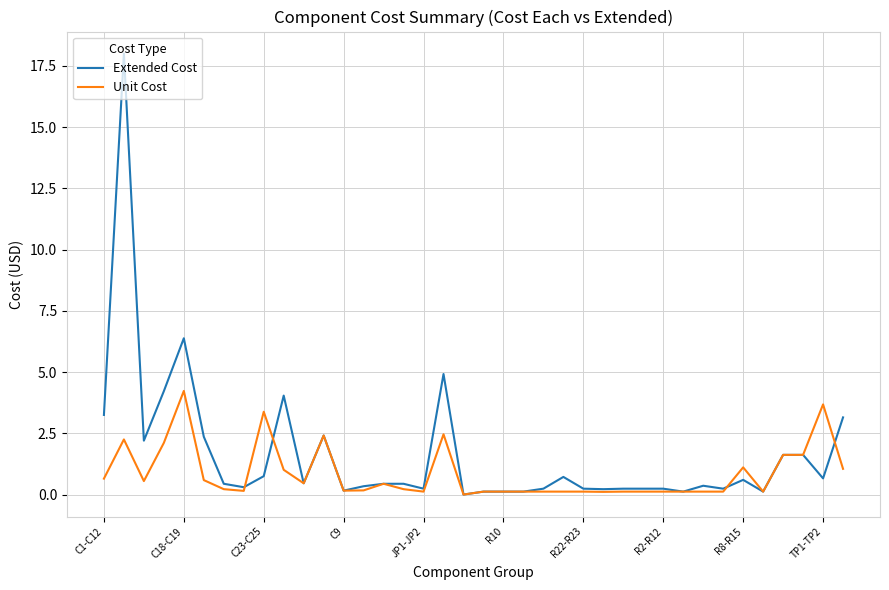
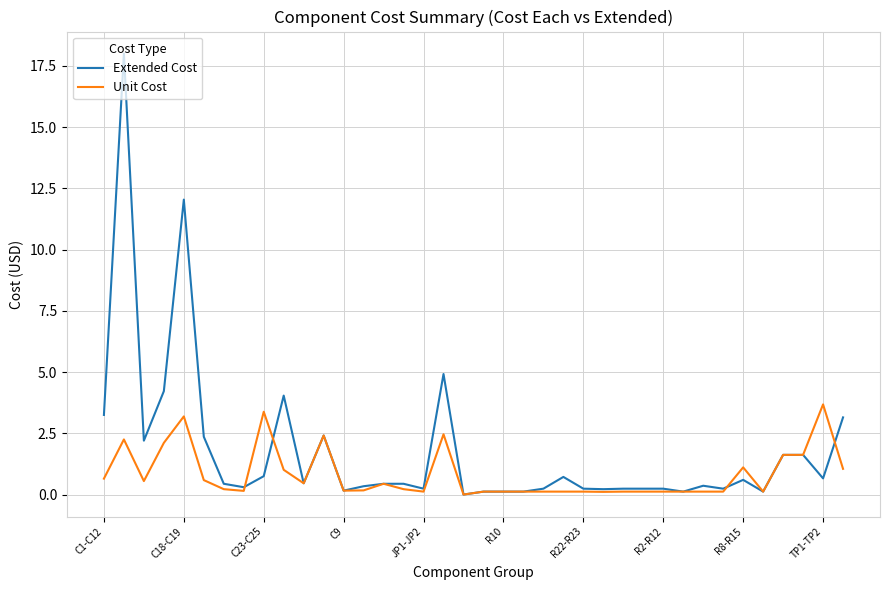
Extended Cost, C18-C19: 6.4 -> 12.0
Unit Cost, C18-C19: 4.2 -> 3.2
